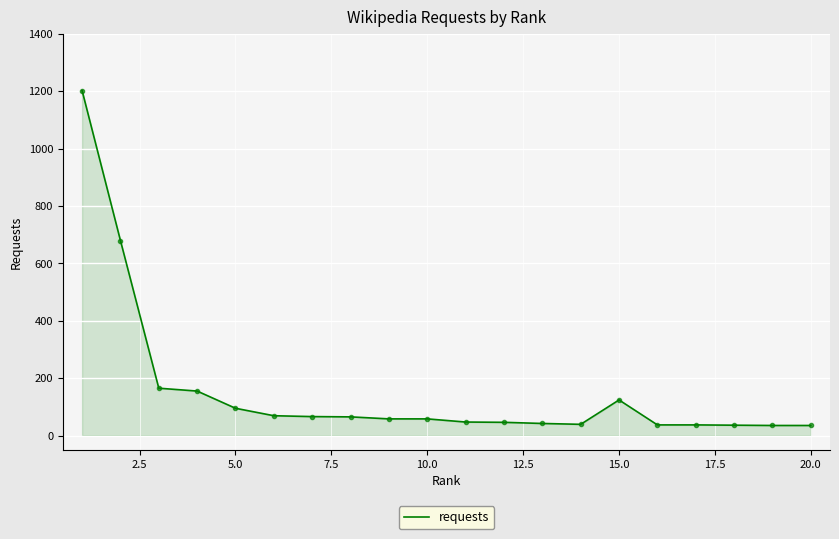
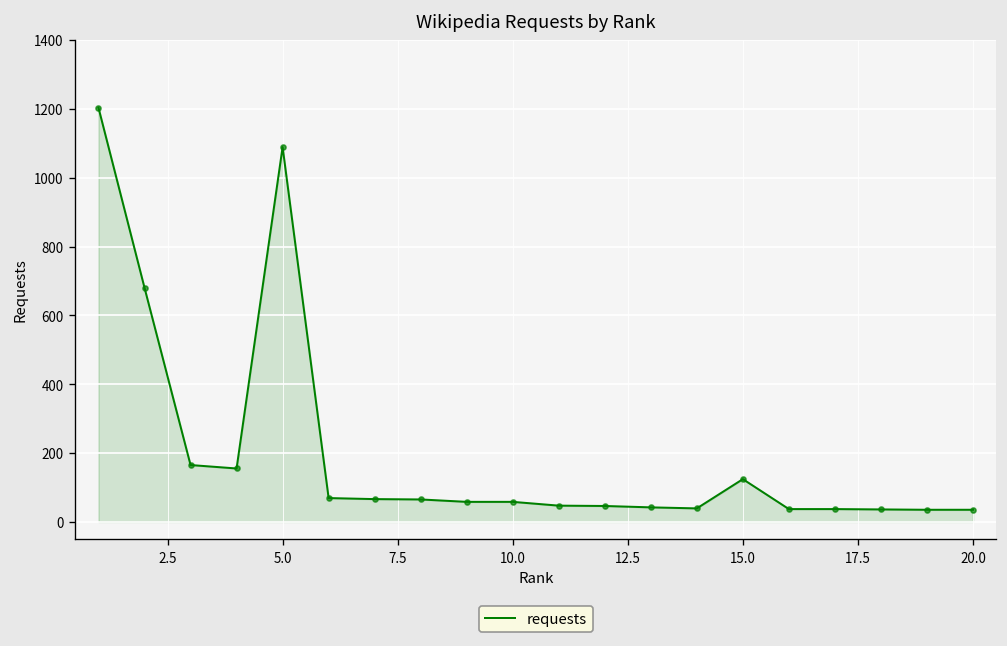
5.0: 100 -> 1090
